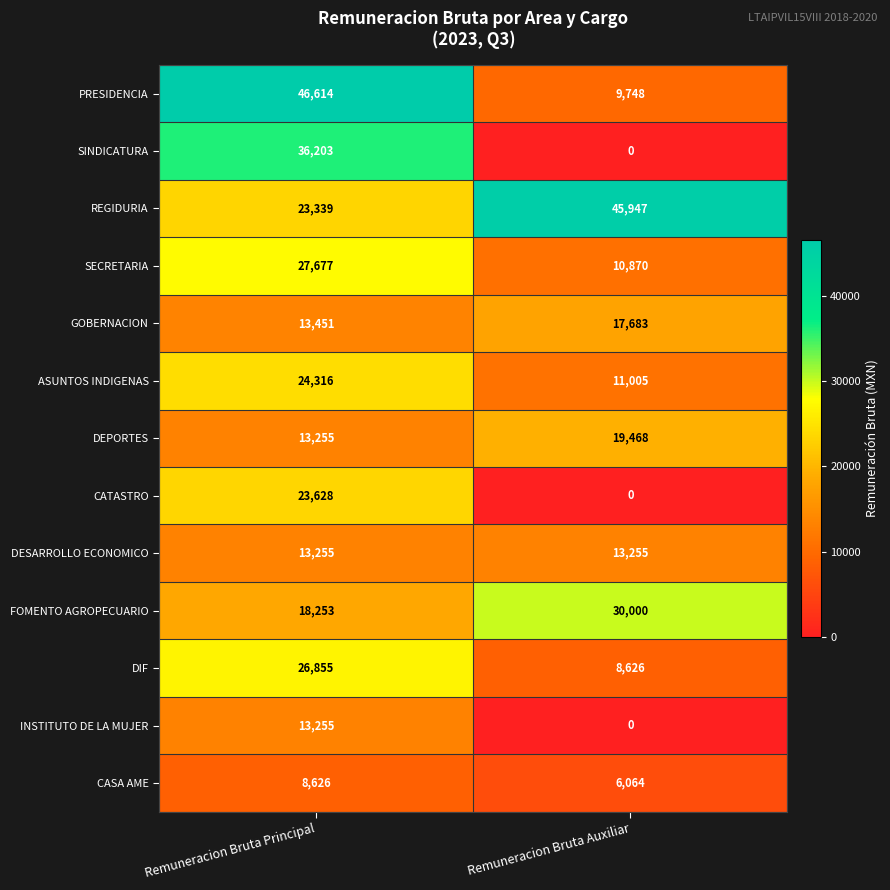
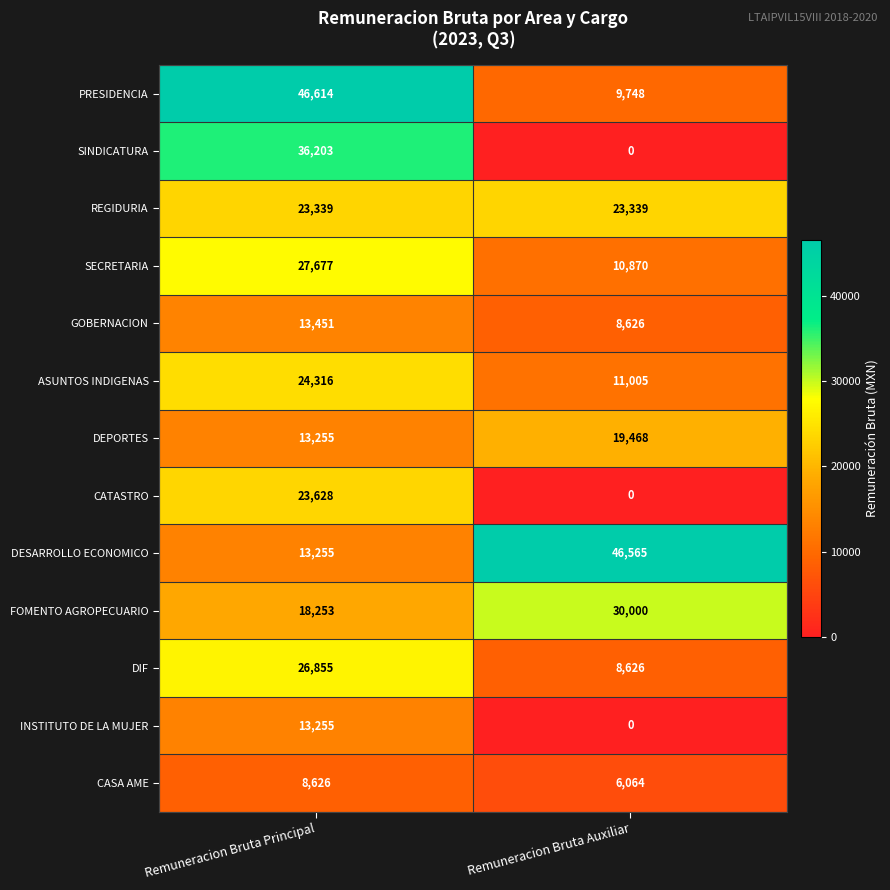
REGIDURIA, Remuneracion Bruta Auxiliar: 45,947 -> 23,339
GOBERNACION, Remuneracion Bruta Auxiliar: 17,683 -> 8,626
DESARROLLO ECONOMICO, Remuneracion Bruta Auxiliar: 13,255 -> 46,565
